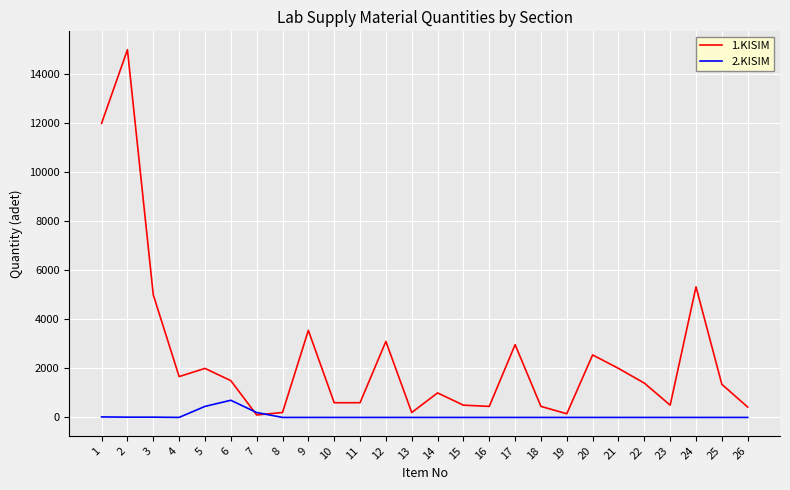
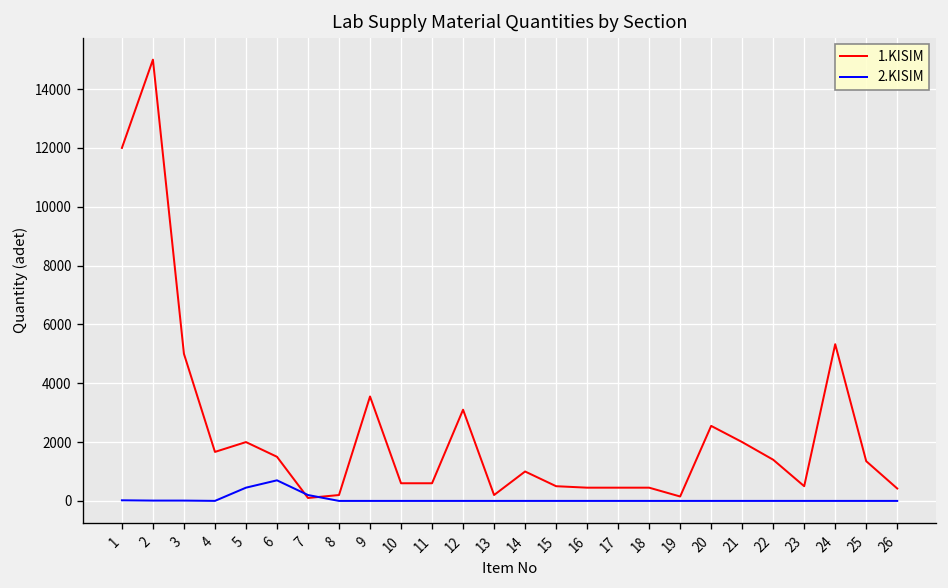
1.KISIM, 17: 3000 -> 500
